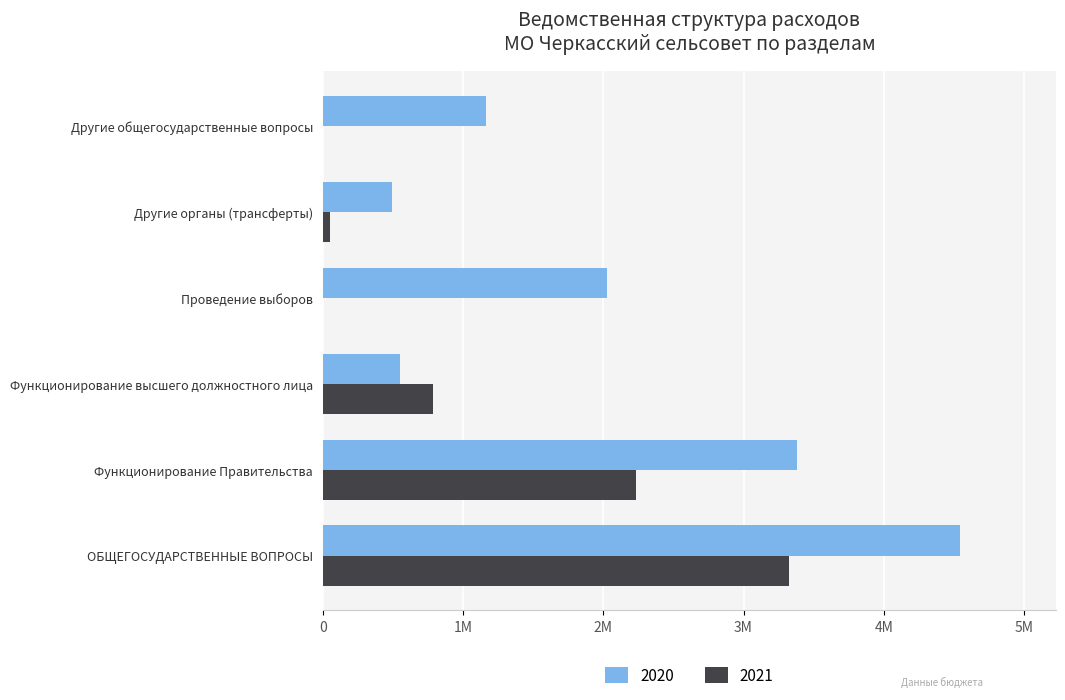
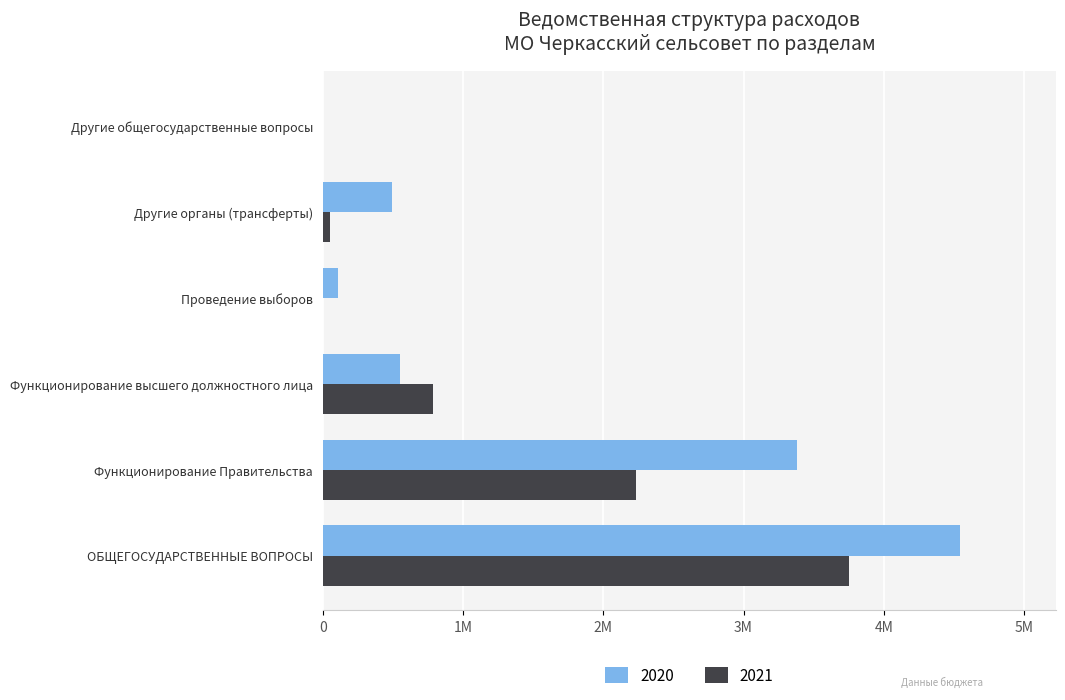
2020, Другие общегосударственные вопросы: 1170000 -> 0
2020, Проведение выборов: 2050000 -> 110000
2021, ОБЩЕГОСУДАРСТВЕННЫЕ ВОПРОСЫ: 3350000 -> 3790000
